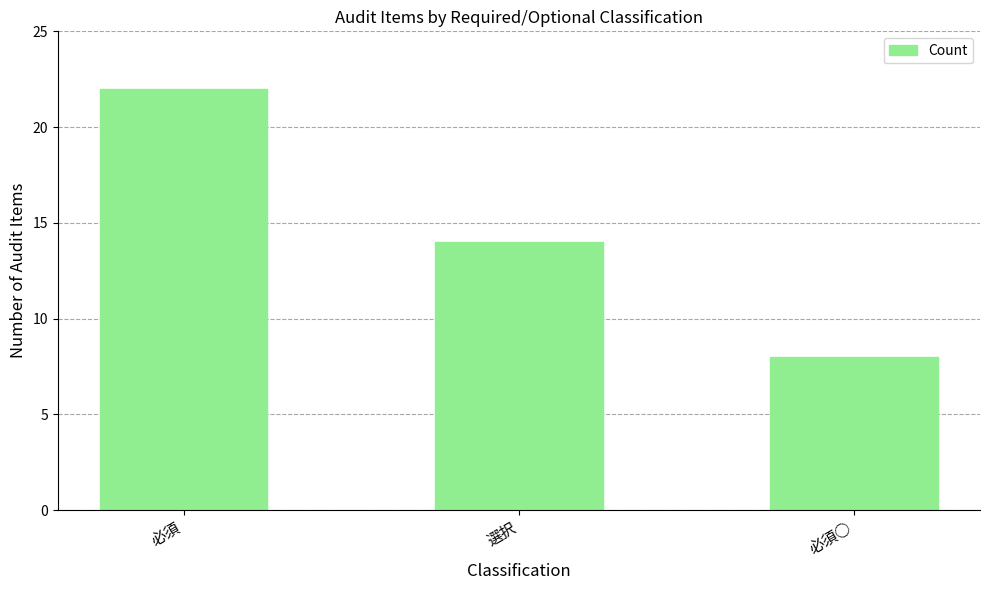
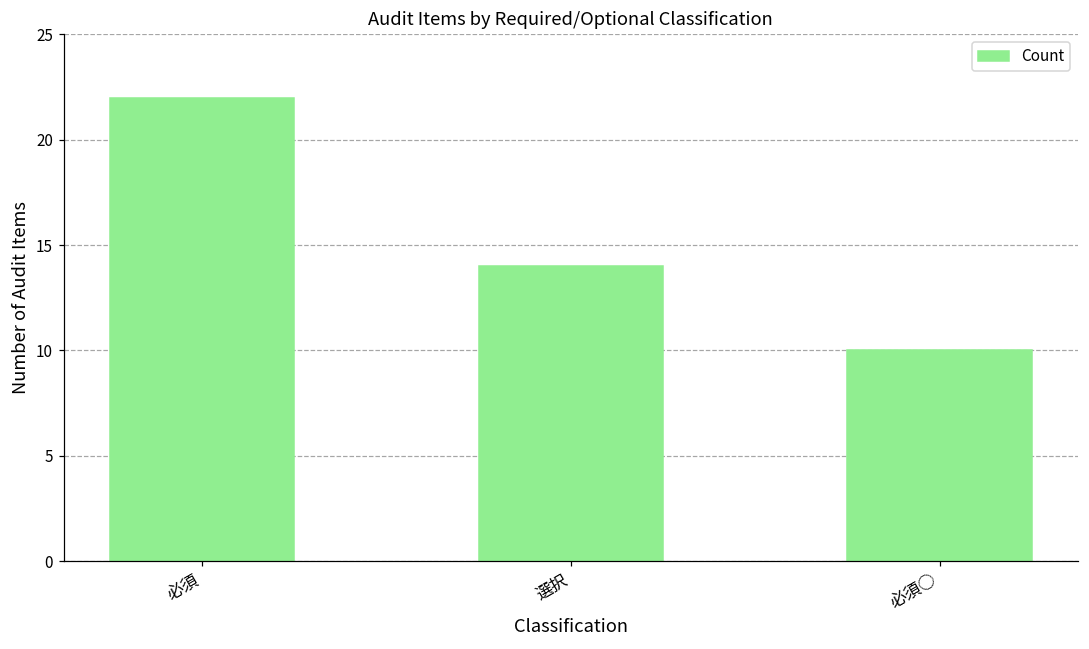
必須○: 8 -> 10
